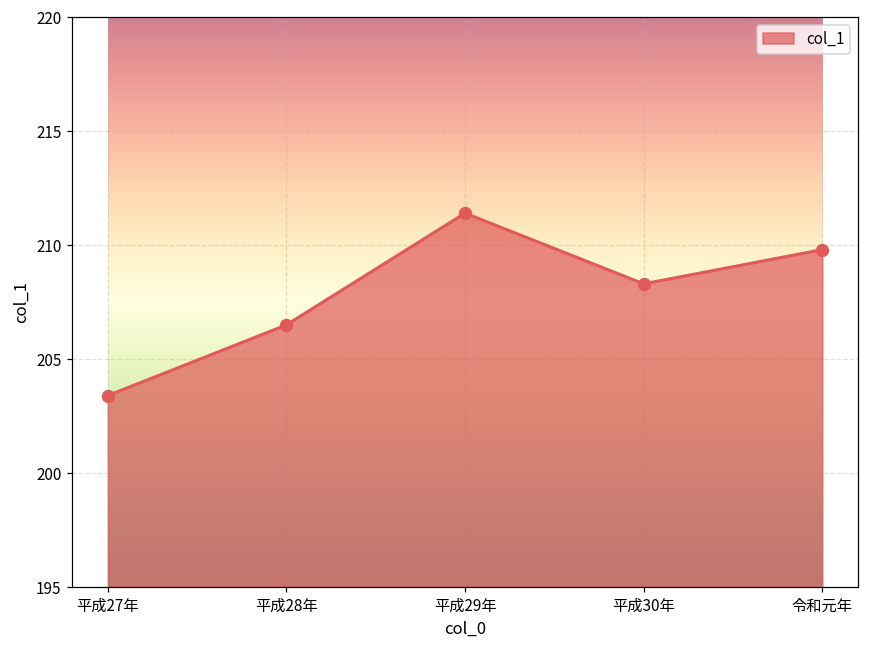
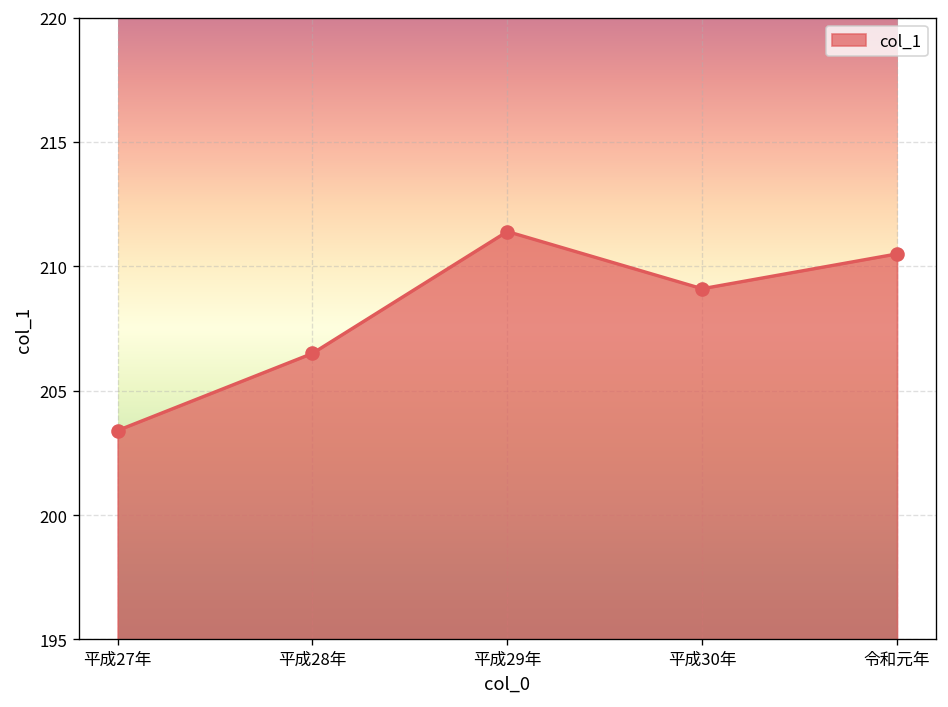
平成30年: 208.3 -> 209.1
令和元年: 209.8 -> 210.5
